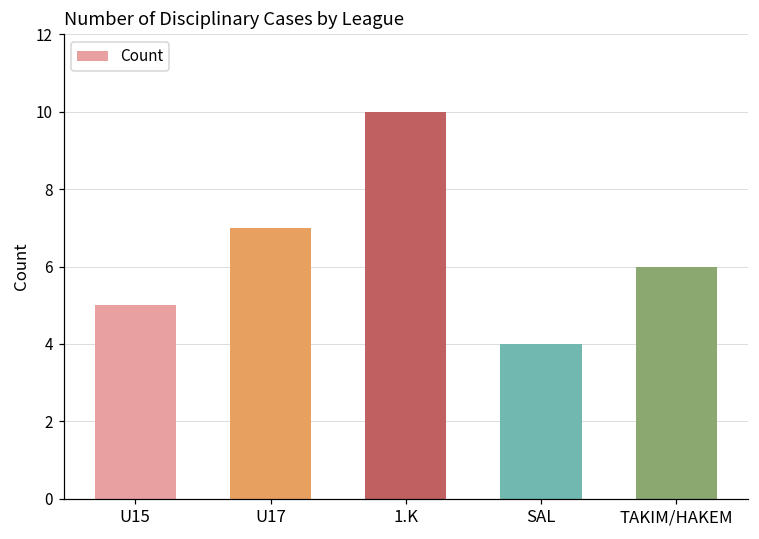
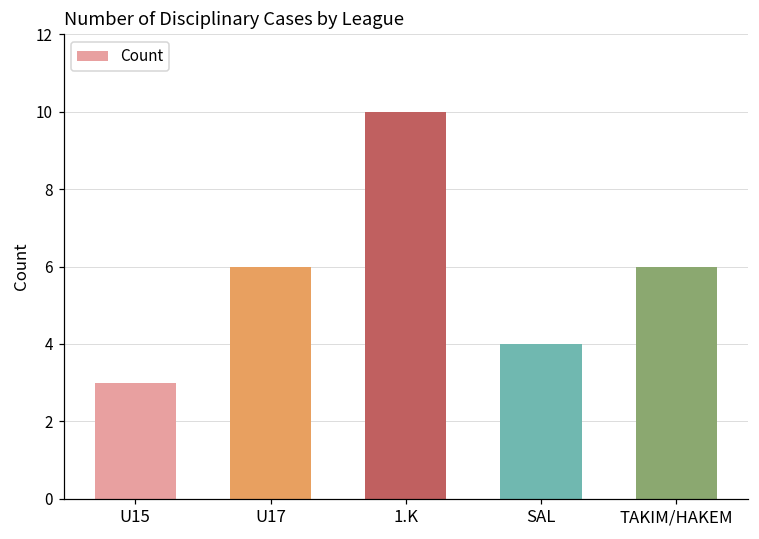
U15: 5 -> 3
U17: 7 -> 6
